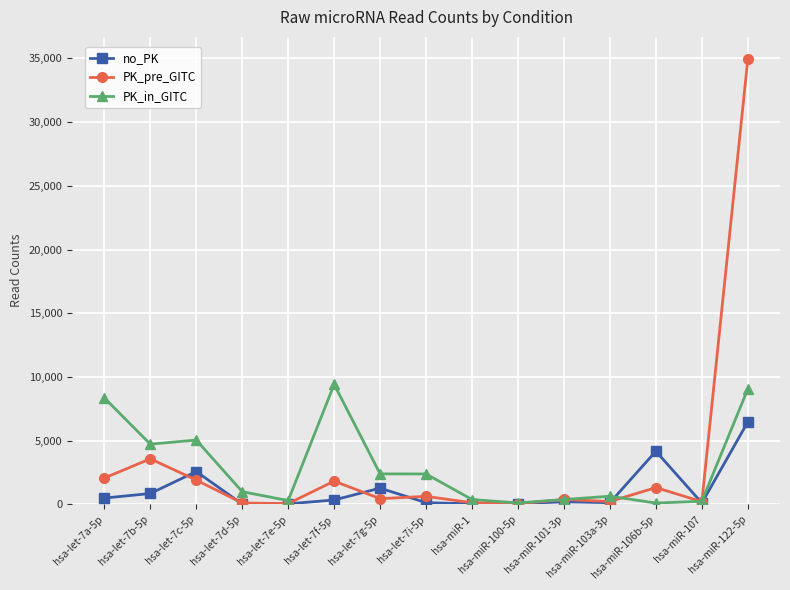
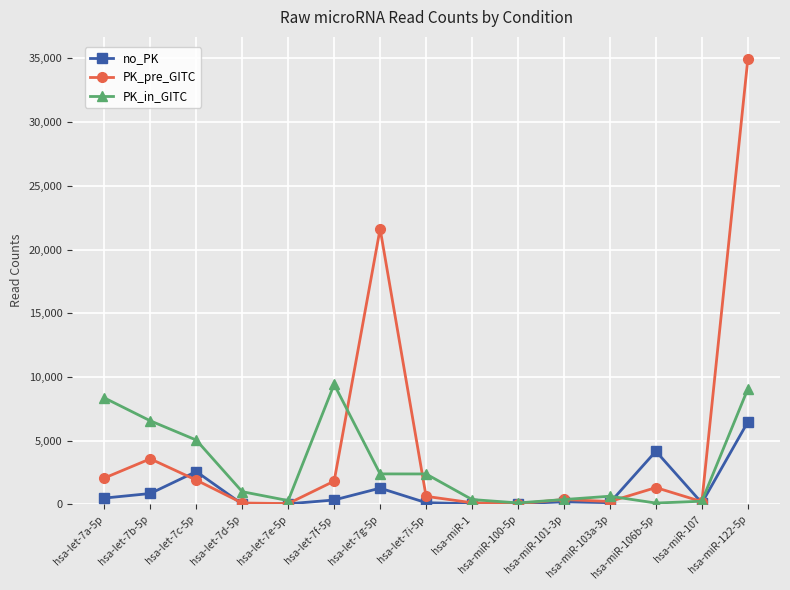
PK_in_GITC, hsa-let-7b-5p: 4,700 -> 6,600
PK_pre_GITC, hsa-let-7g-5p: 500 -> 21,600
